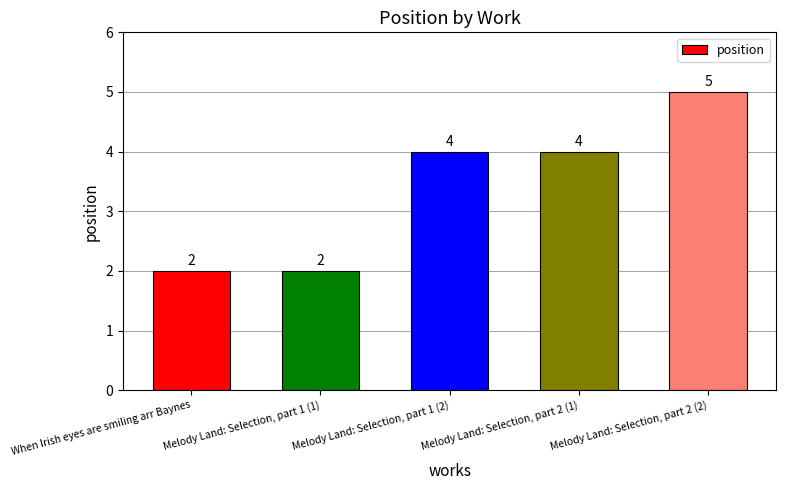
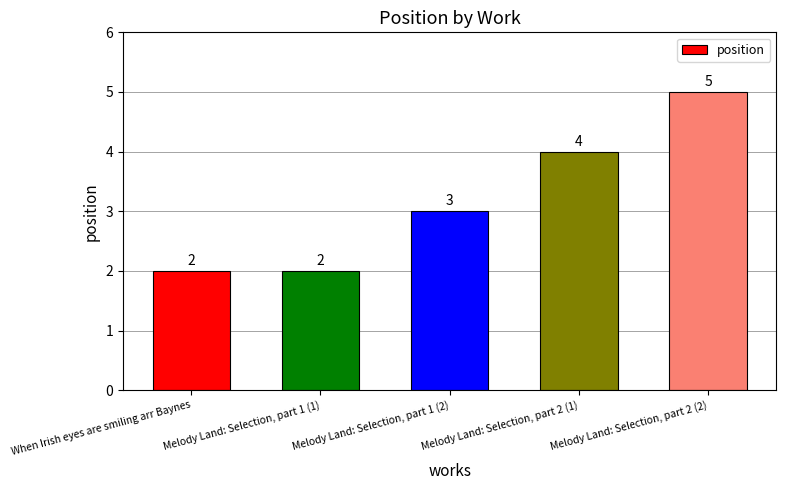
Melody Land: Selection, part 1 (2): 4 -> 3
